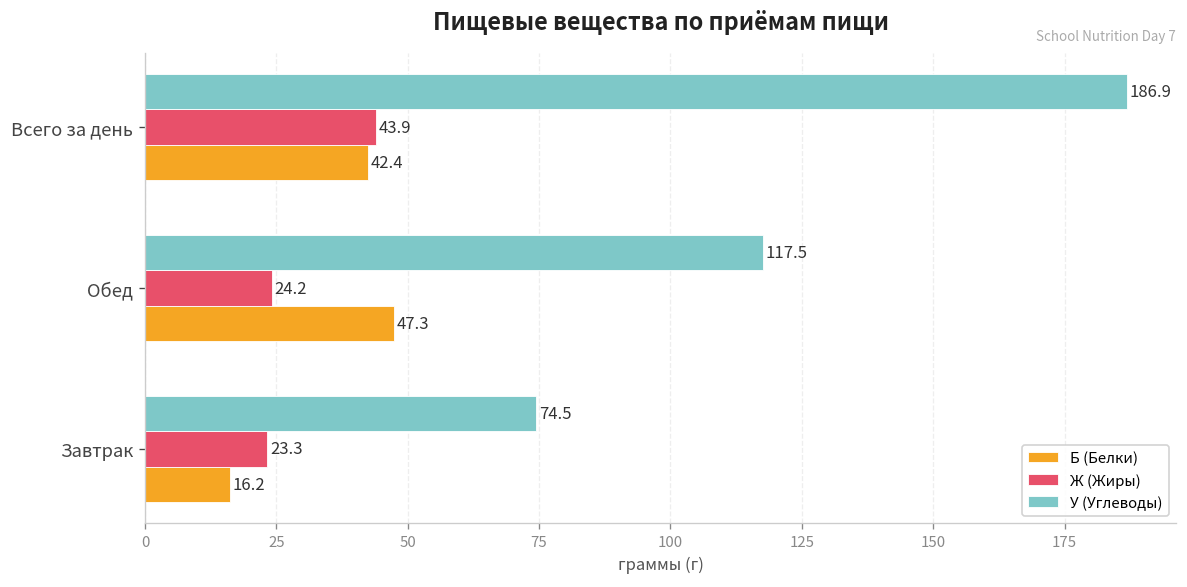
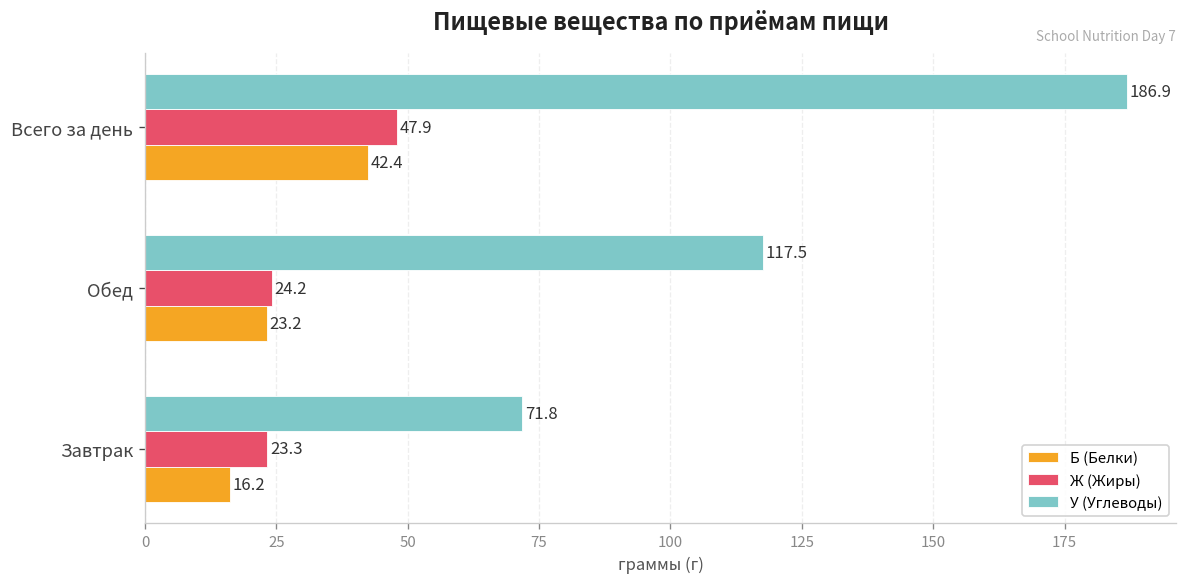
Ж (Жиры), Всего за день: 43.9 -> 47.9
Б (Белки), Обед: 47.3 -> 23.2
У (Углеводы), Завтрак: 74.5 -> 71.8
